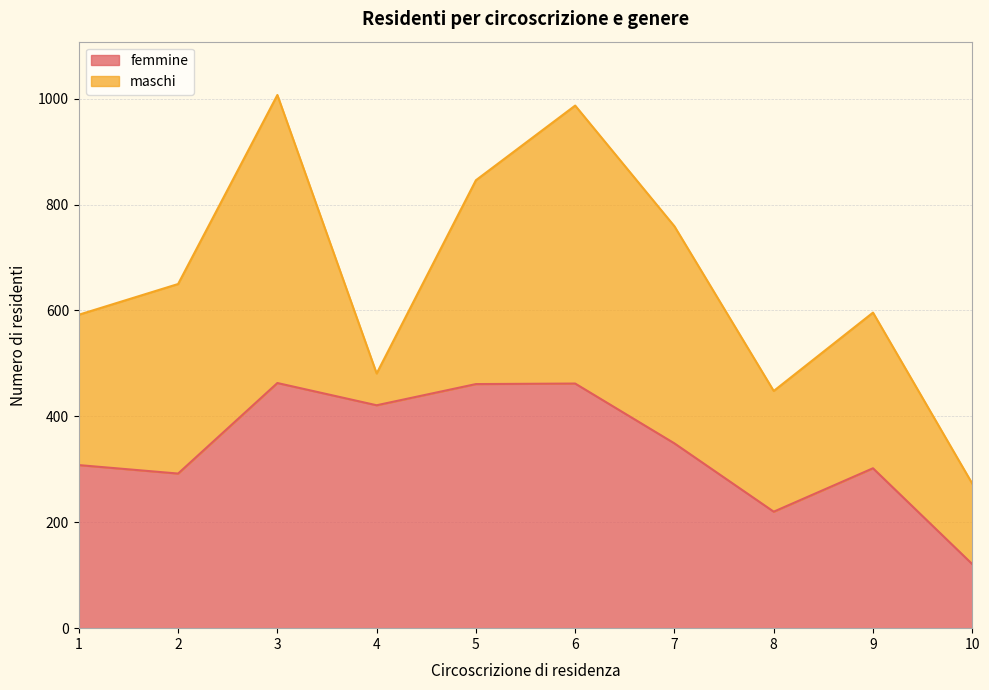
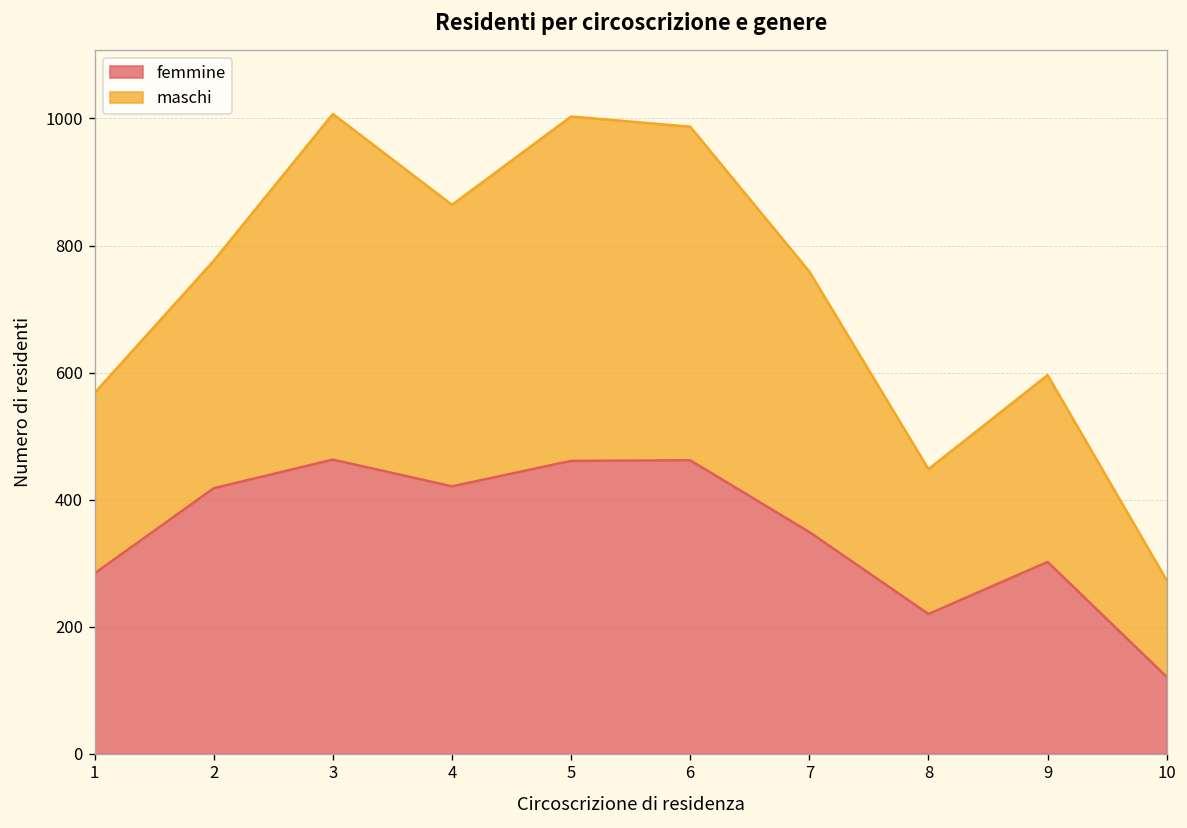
femmine, 1: 310 -> 280
femmine, 2: 290 -> 420
maschi, 4: 60 -> 440
maschi, 5: 390 -> 540
